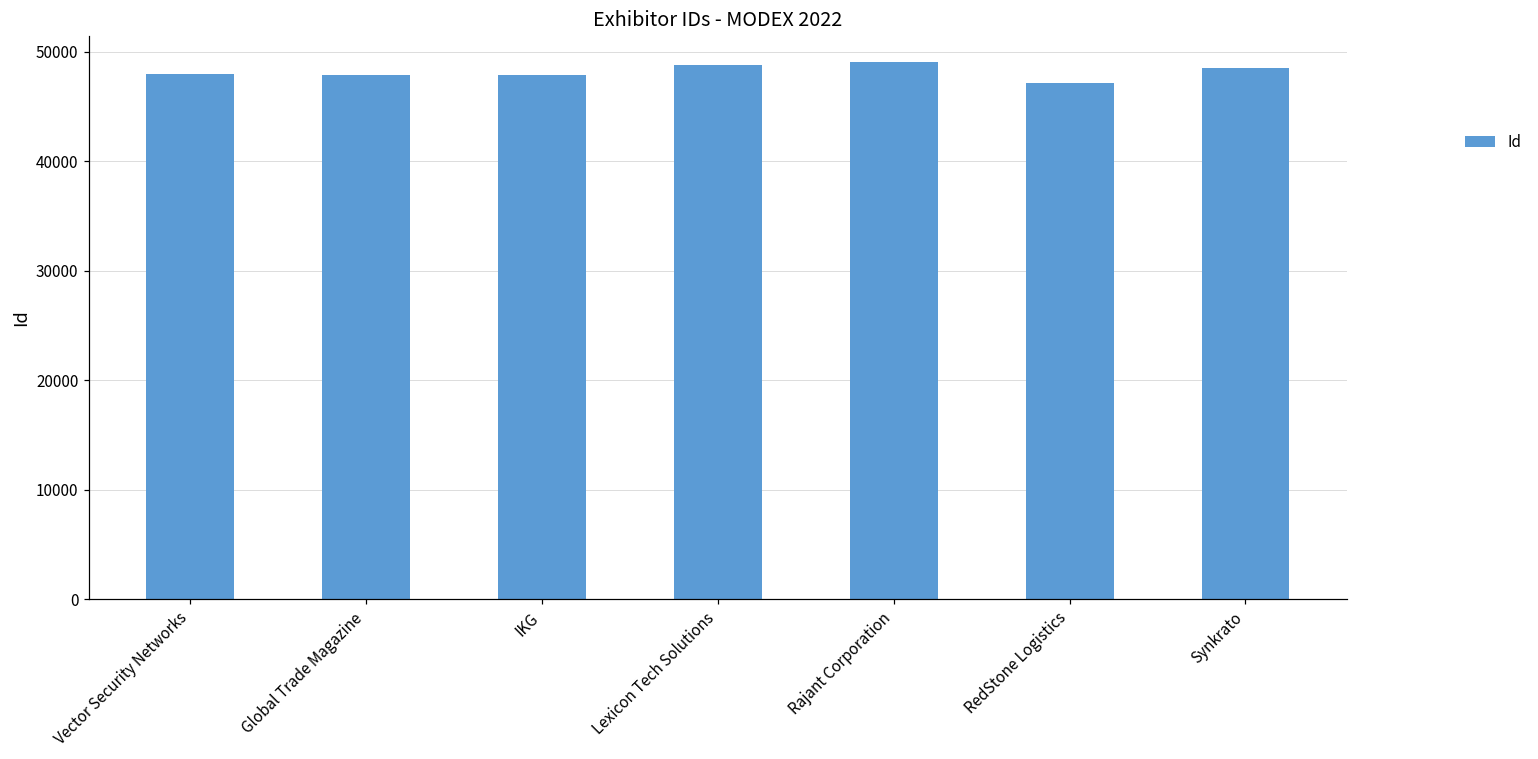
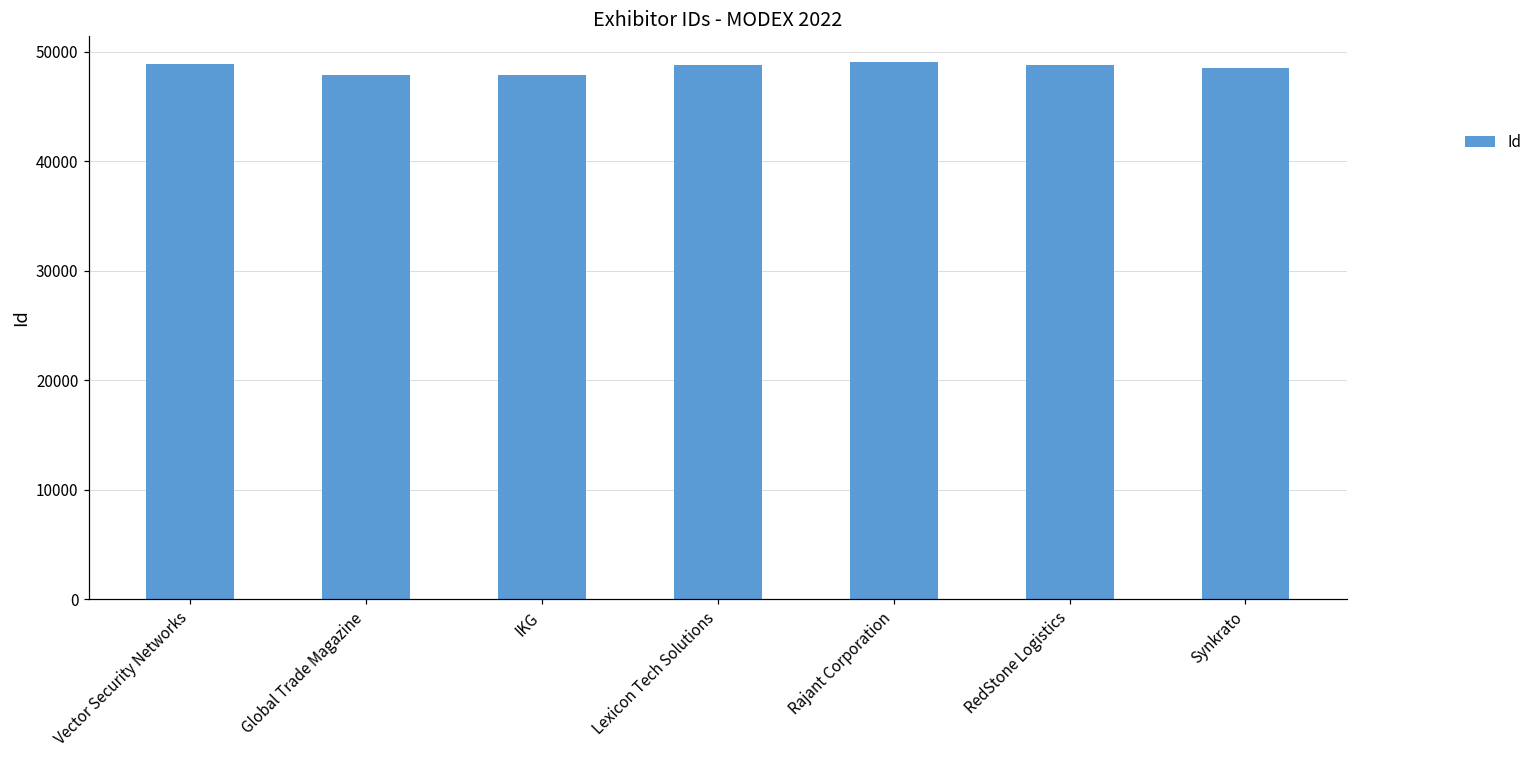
Vector Security Networks: 48000 -> 49000
RedStone Logistics: 47000 -> 49000
